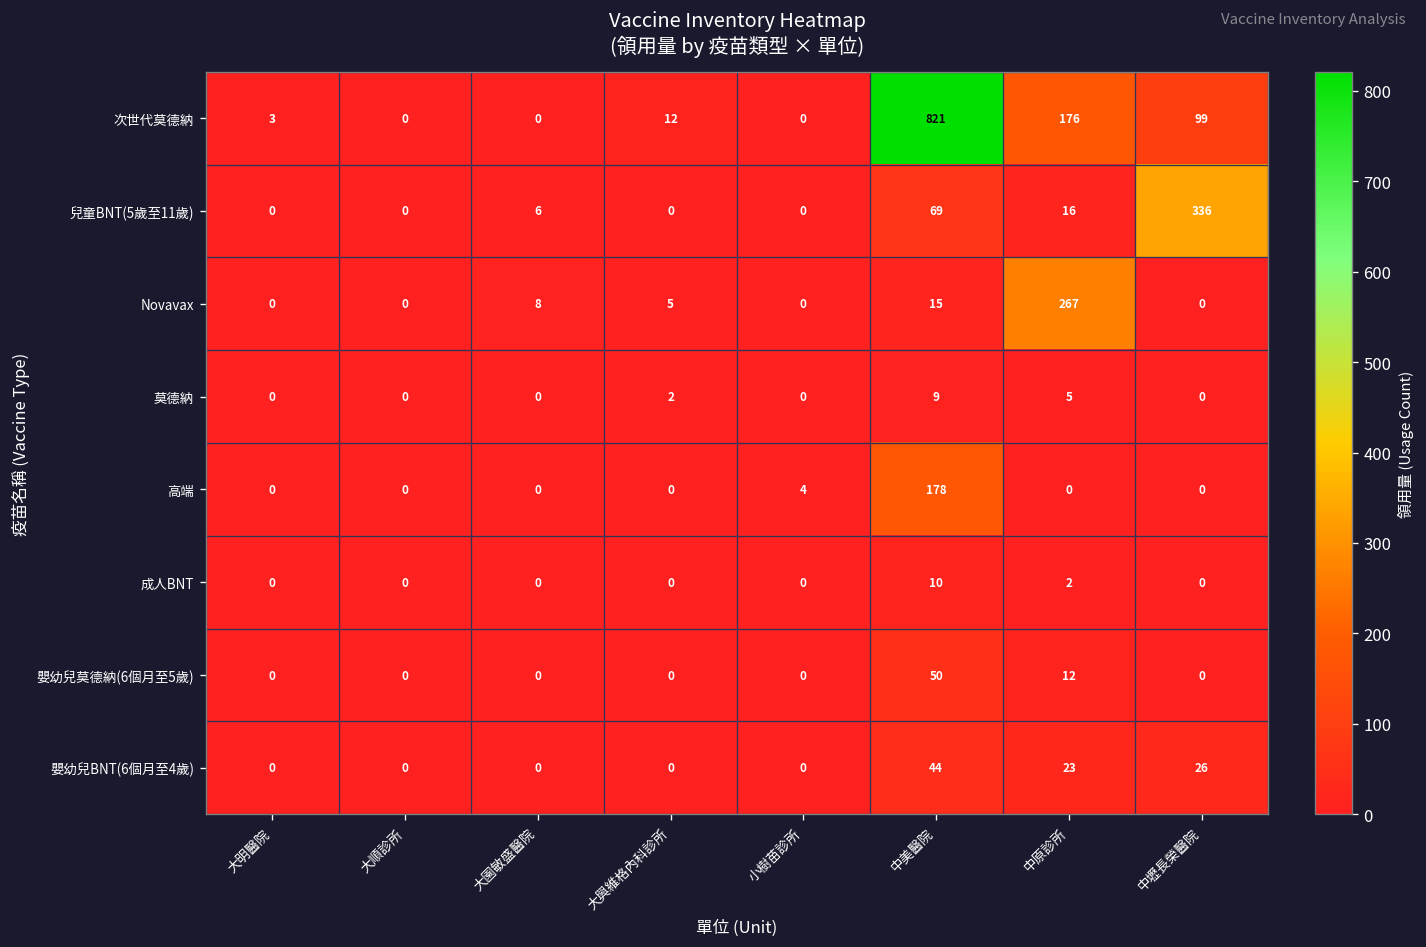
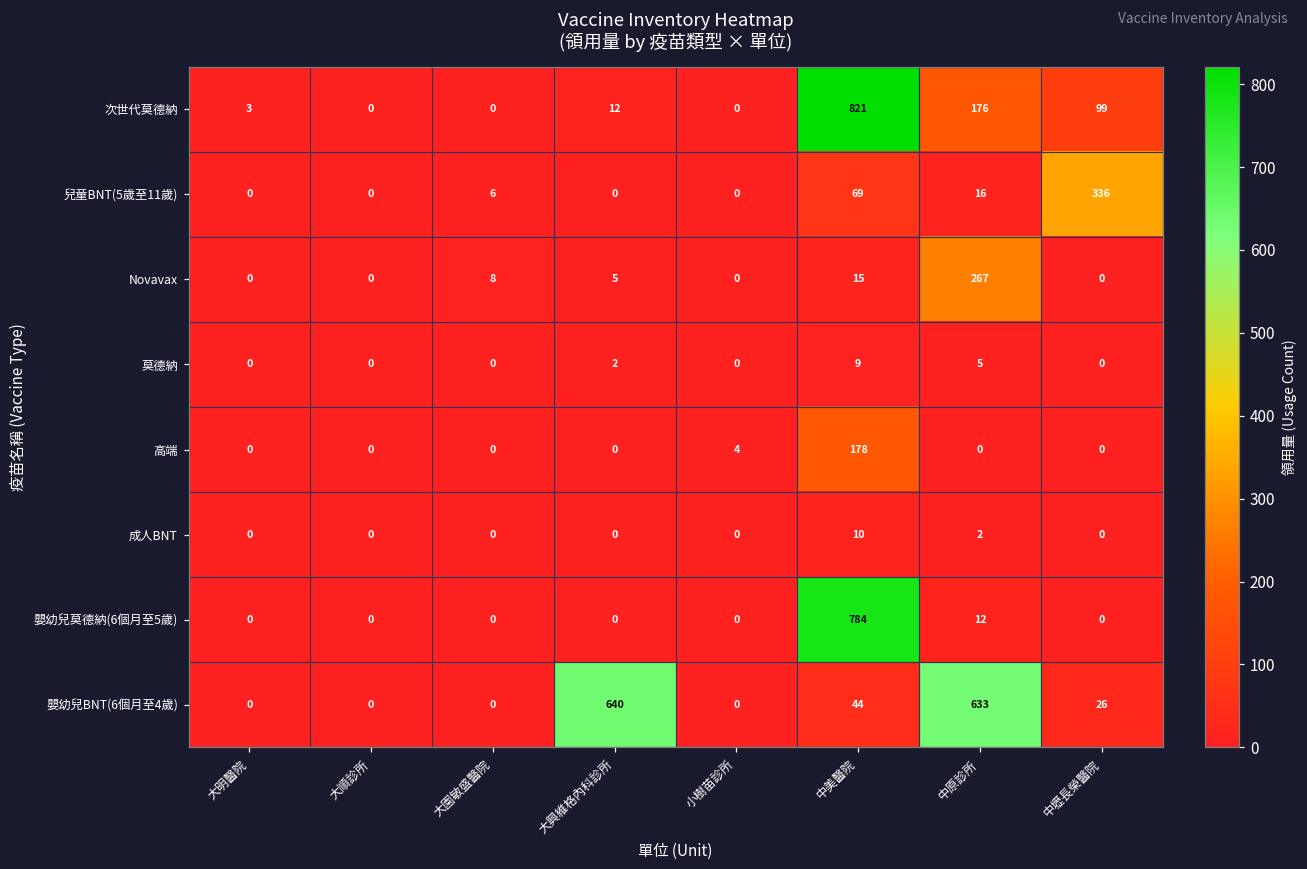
嬰幼兒莫德納(6個月至5歲), 中美醫院: 50 -> 784
嬰幼兒BNT(6個月至4歲), 大興維格內科診所: 0 -> 640
嬰幼兒BNT(6個月至4歲), 中原診所: 23 -> 633
